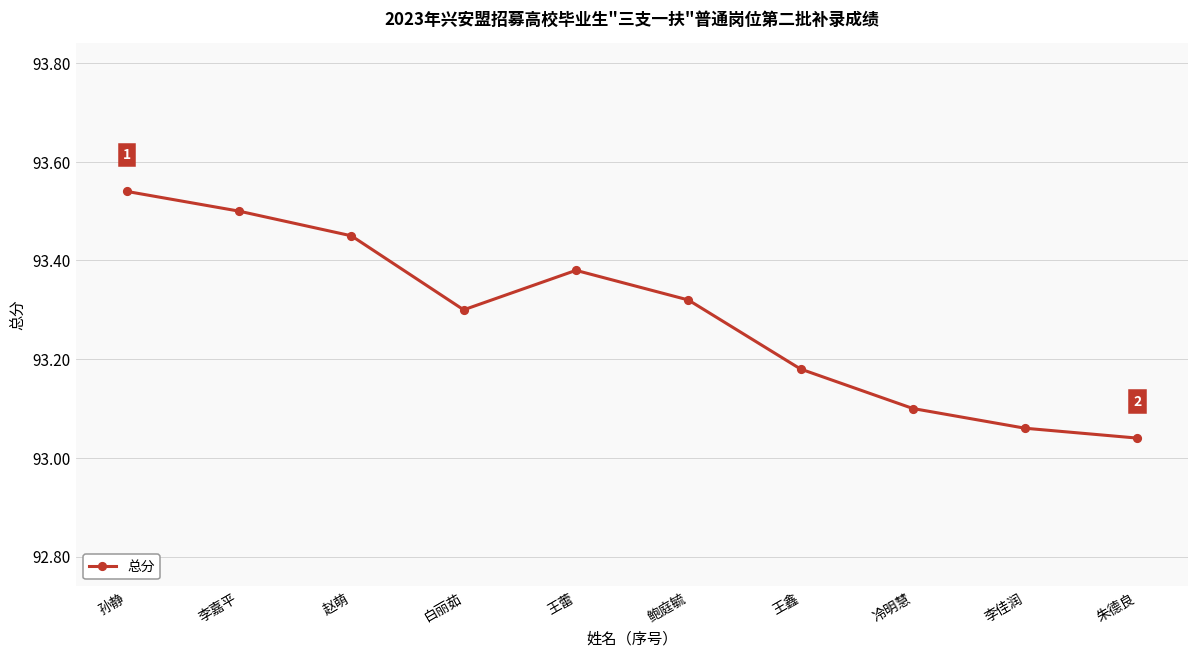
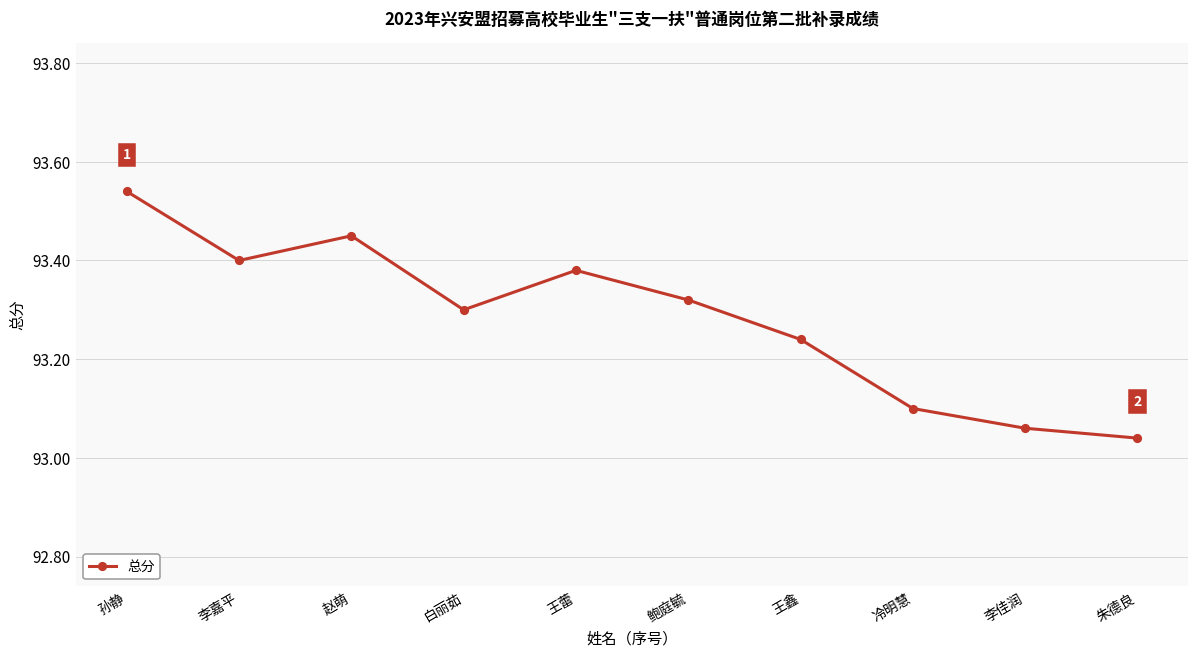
李嘉平: 93.5 -> 93.4
王鑫: 93.18 -> 93.24
